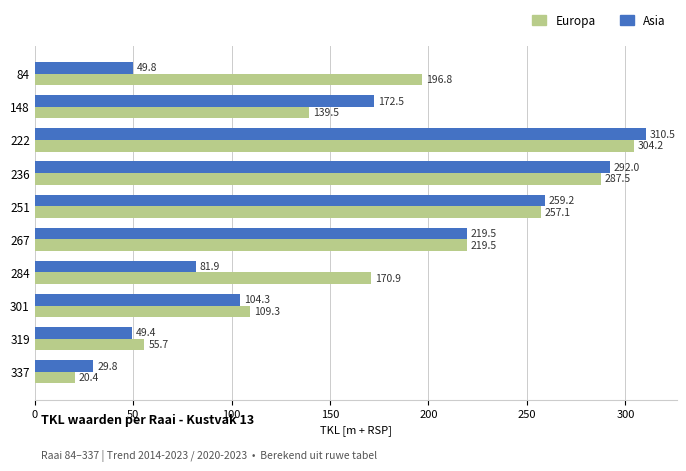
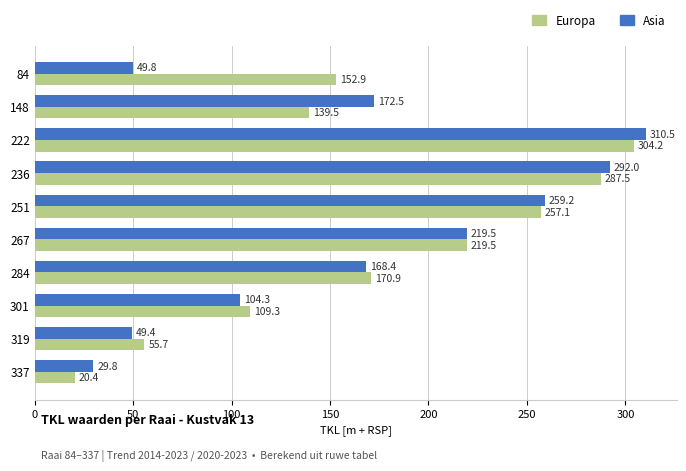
Europa, 84: 196.8 -> 152.9
Asia, 284: 81.9 -> 168.4
